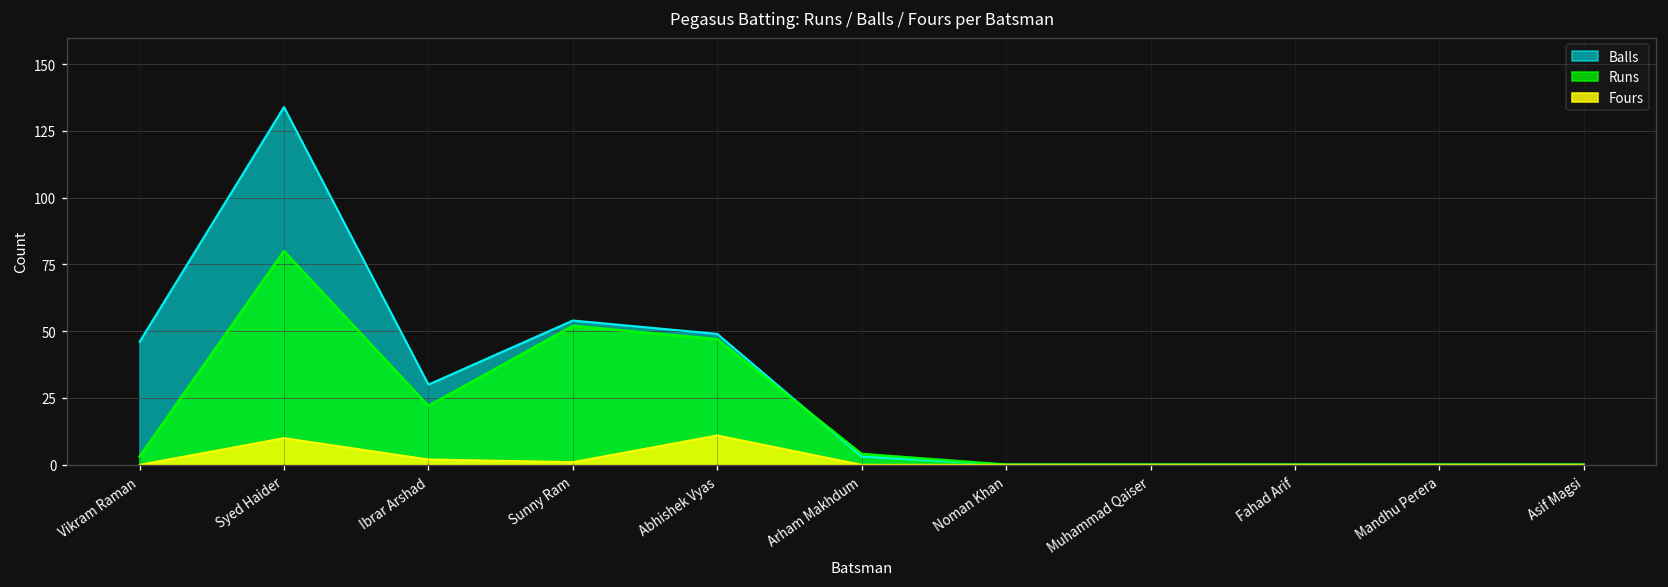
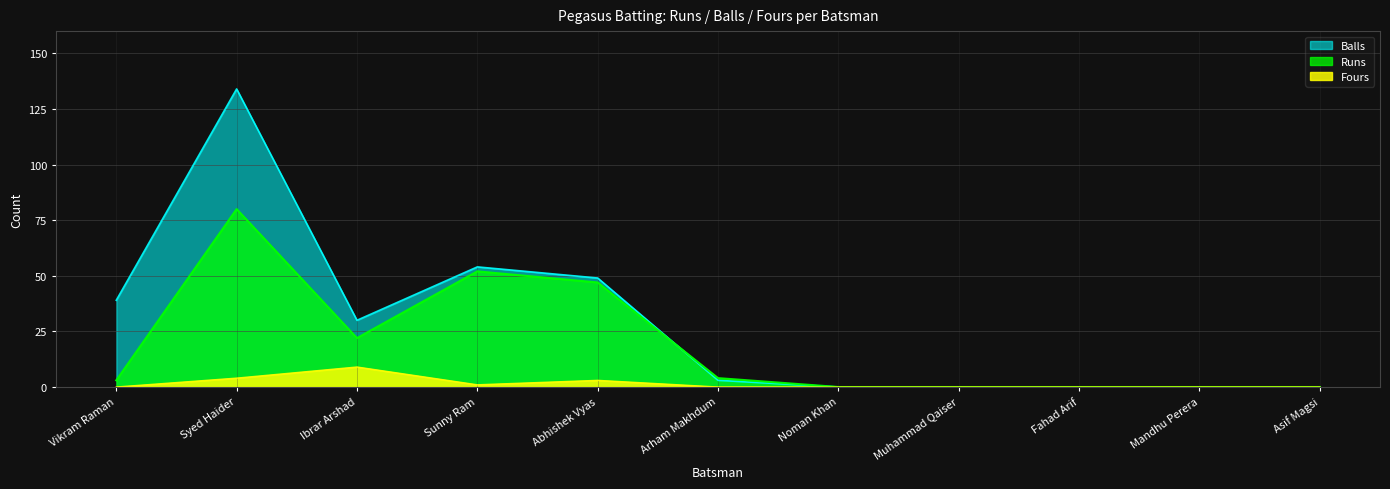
Balls, Vikram Raman: 46 -> 39
Fours, Syed Haider: 10 -> 4
Fours, Ibrar Arshad: 2 -> 9
Fours, Abhishek Vyas: 11 -> 3
